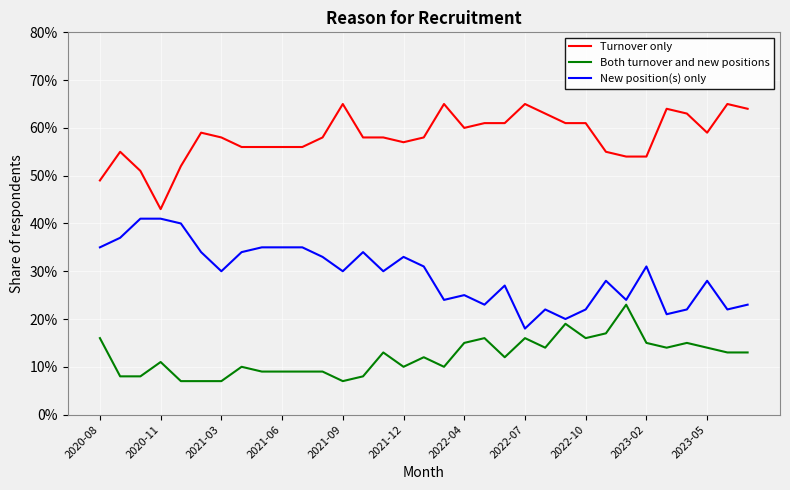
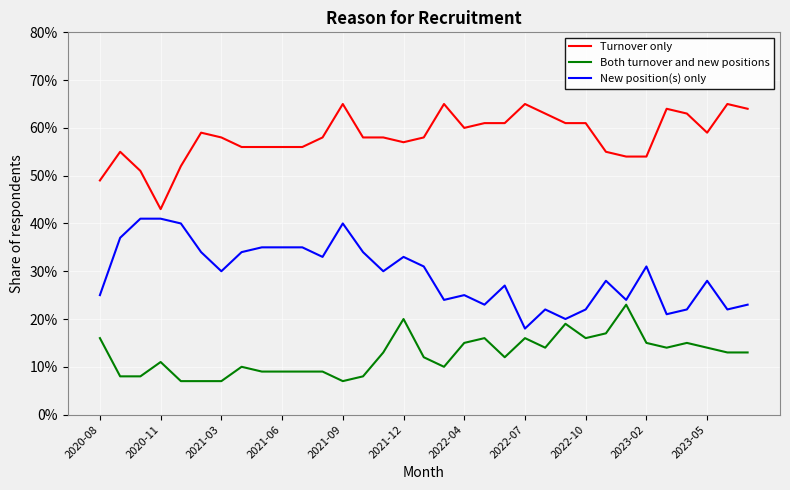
New position(s) only, 2020-08: 35% -> 25%
New position(s) only, 2021-09: 30% -> 40%
Both turnover and new positions, 2021-12: 10% -> 20%
